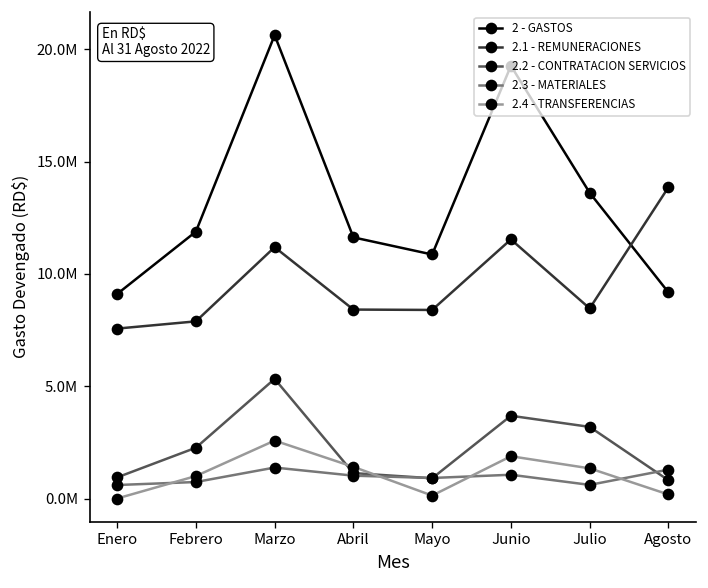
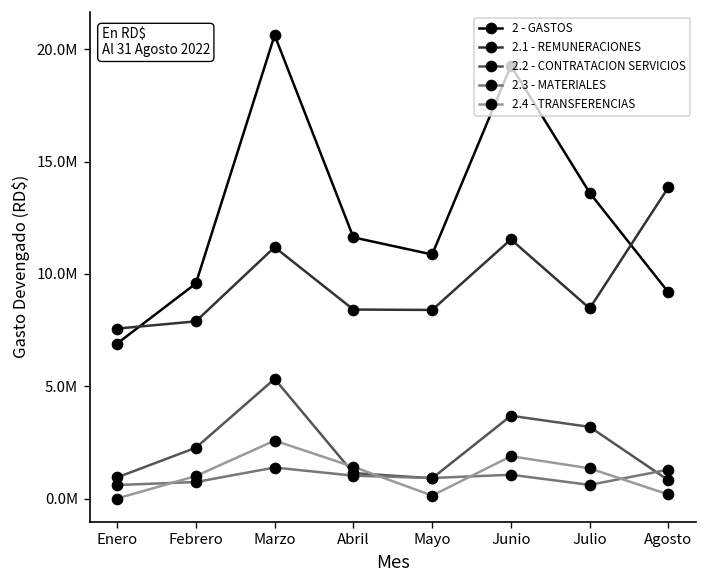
2 - GASTOS, Enero: 9100000 -> 6900000
2 - GASTOS, Febrero: 11900000 -> 9600000
